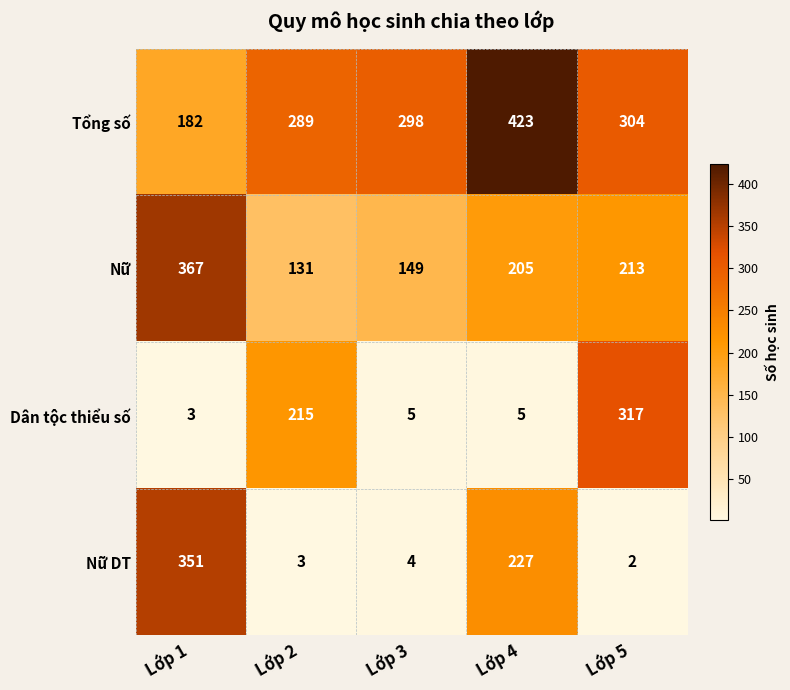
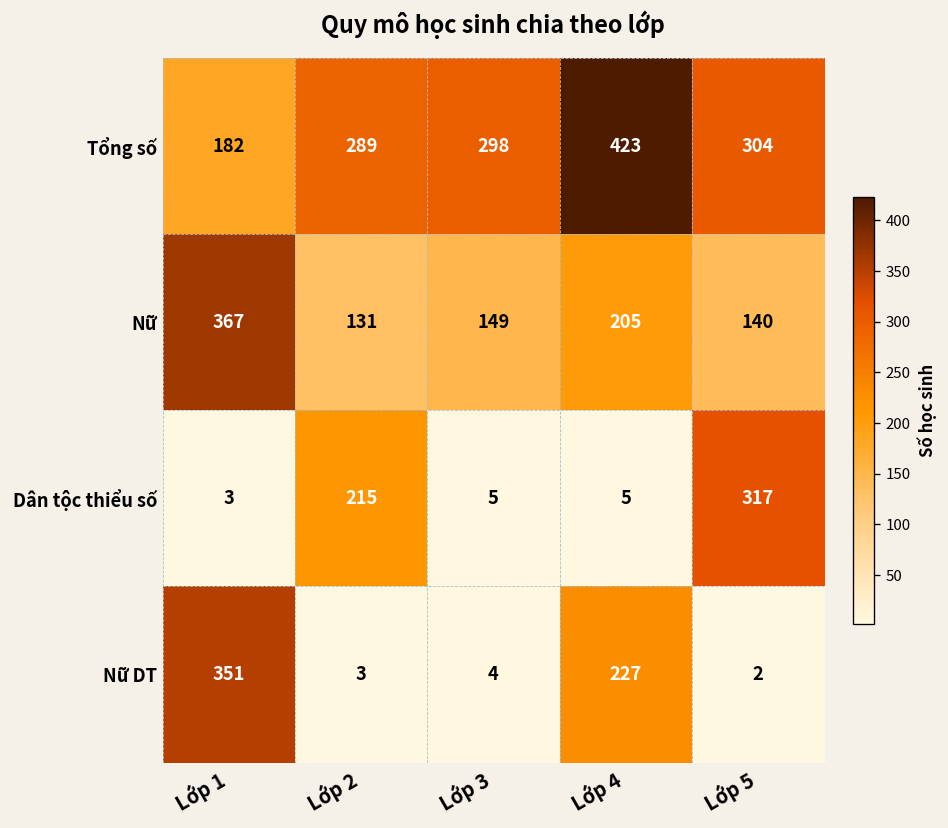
Nữ, Lớp 5: 213 -> 140
